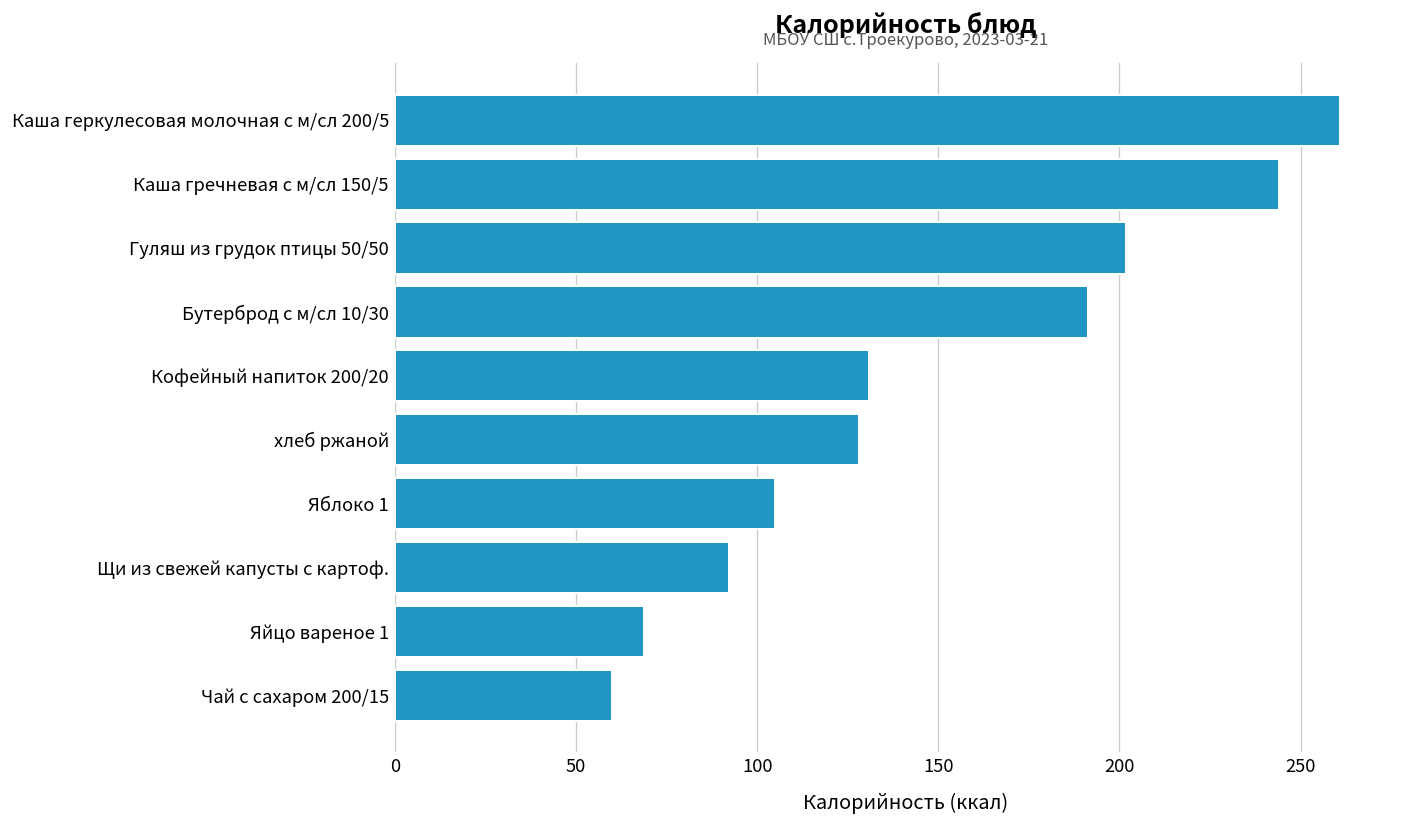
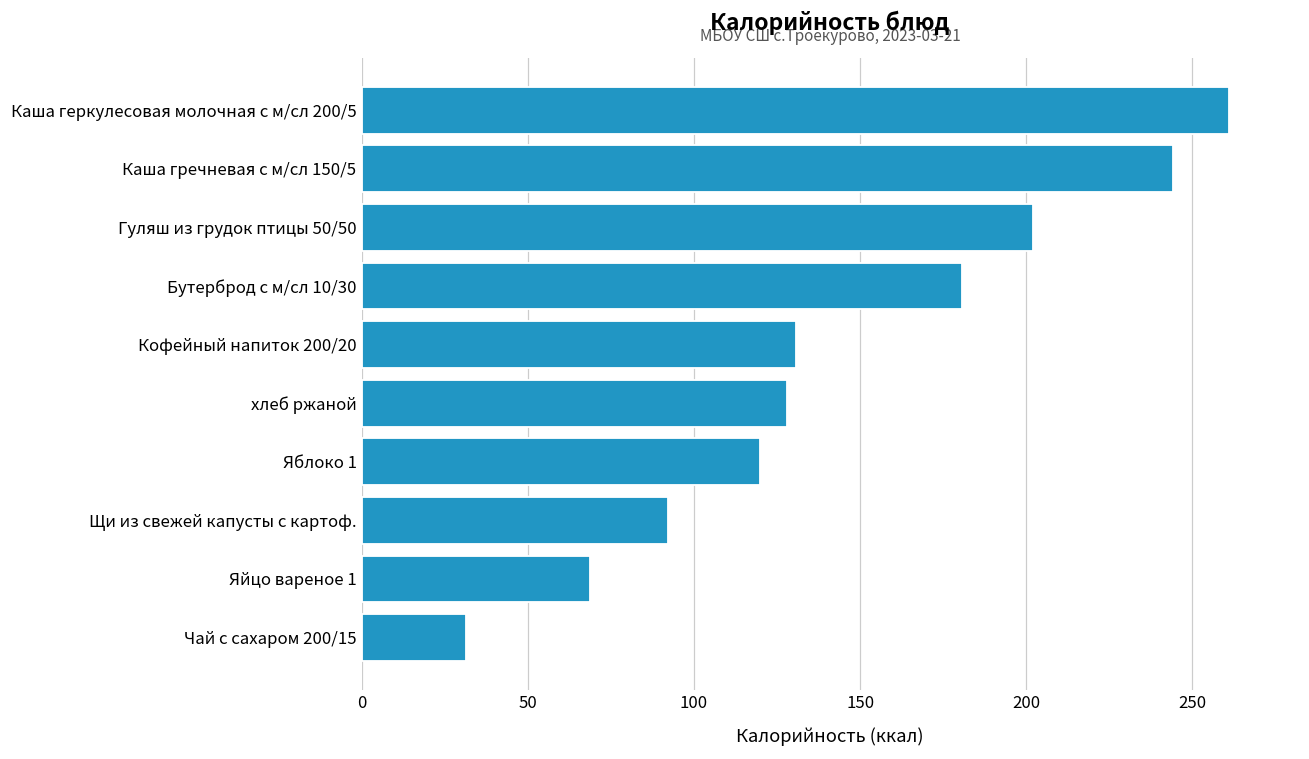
Бутерброд с м/сл 10/30: 191 -> 181
Яблоко 1: 105 -> 120
Чай с сахаром 200/15: 60 -> 31
